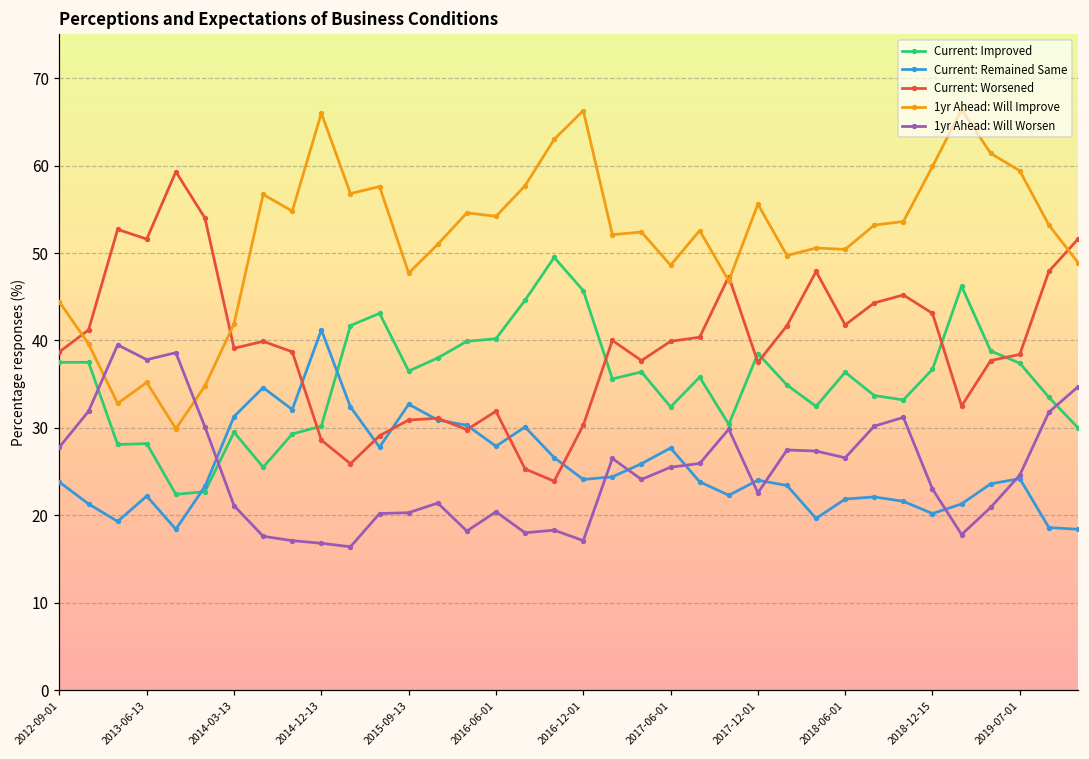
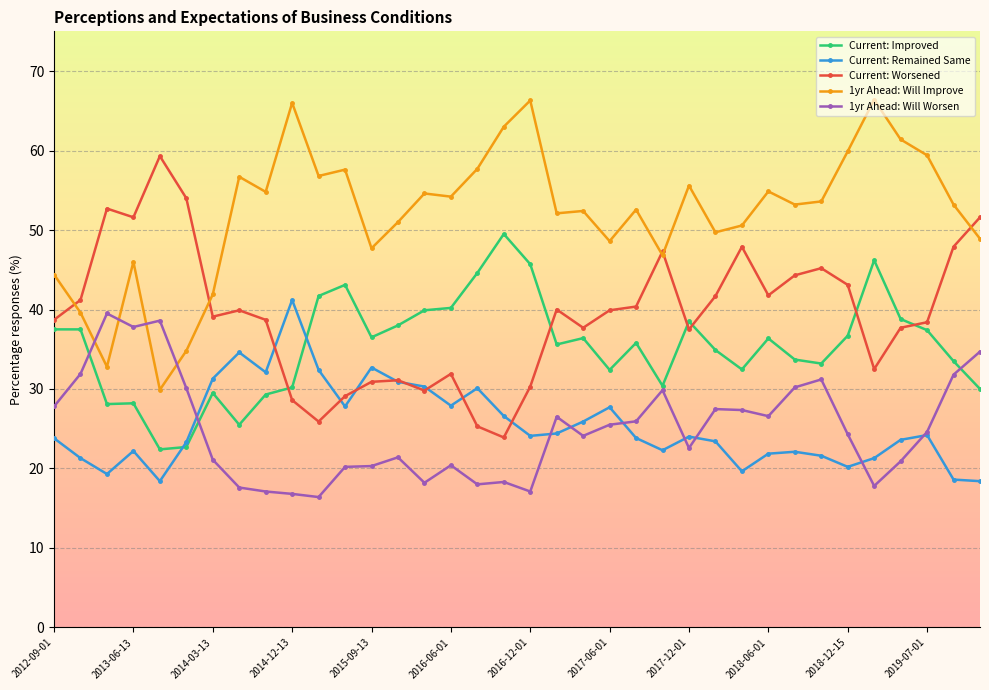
1yr Ahead: Will Improve, 2013-06-13: 35 -> 46
1yr Ahead: Will Improve, 2018-06-01: 50 -> 55
1yr Ahead: Will Worsen, 2018-12-15: 23 -> 24
